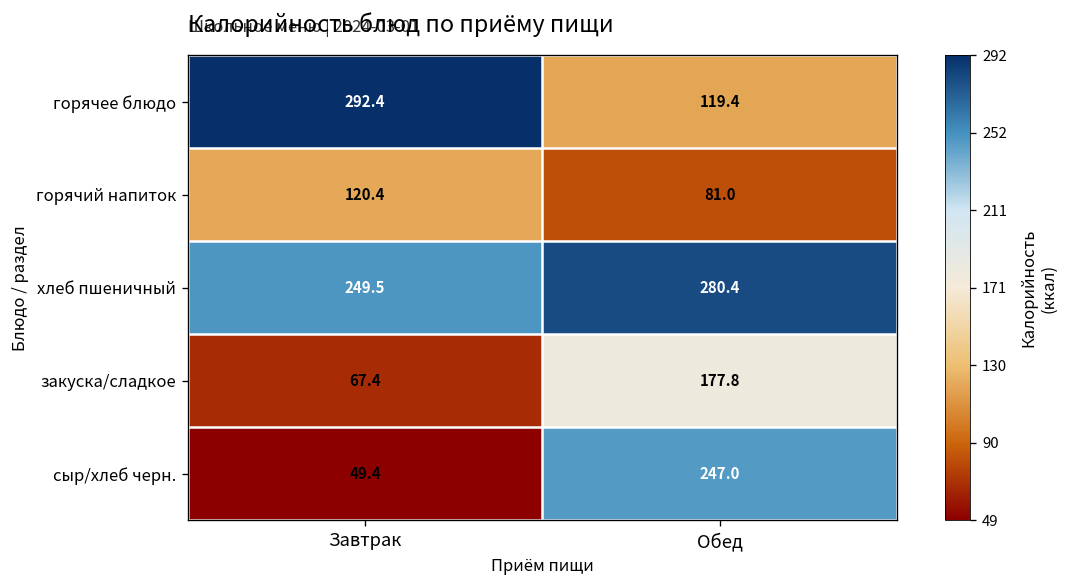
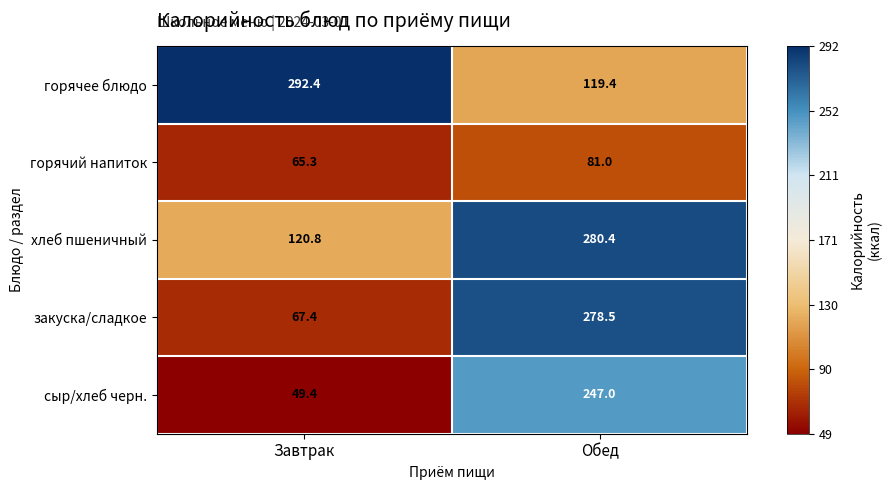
горячий напиток, Завтрак: 120.4 -> 65.3
хлеб пшеничный, Завтрак: 249.5 -> 120.8
закуска/сладкое, Обед: 177.8 -> 278.5
